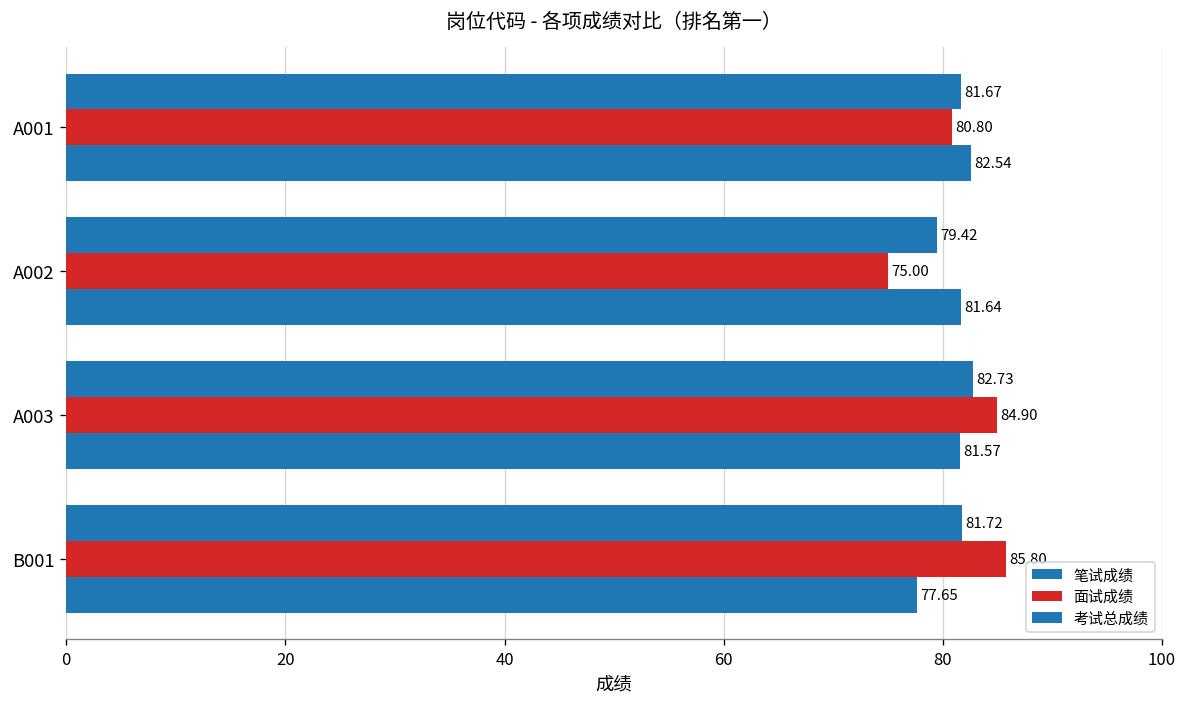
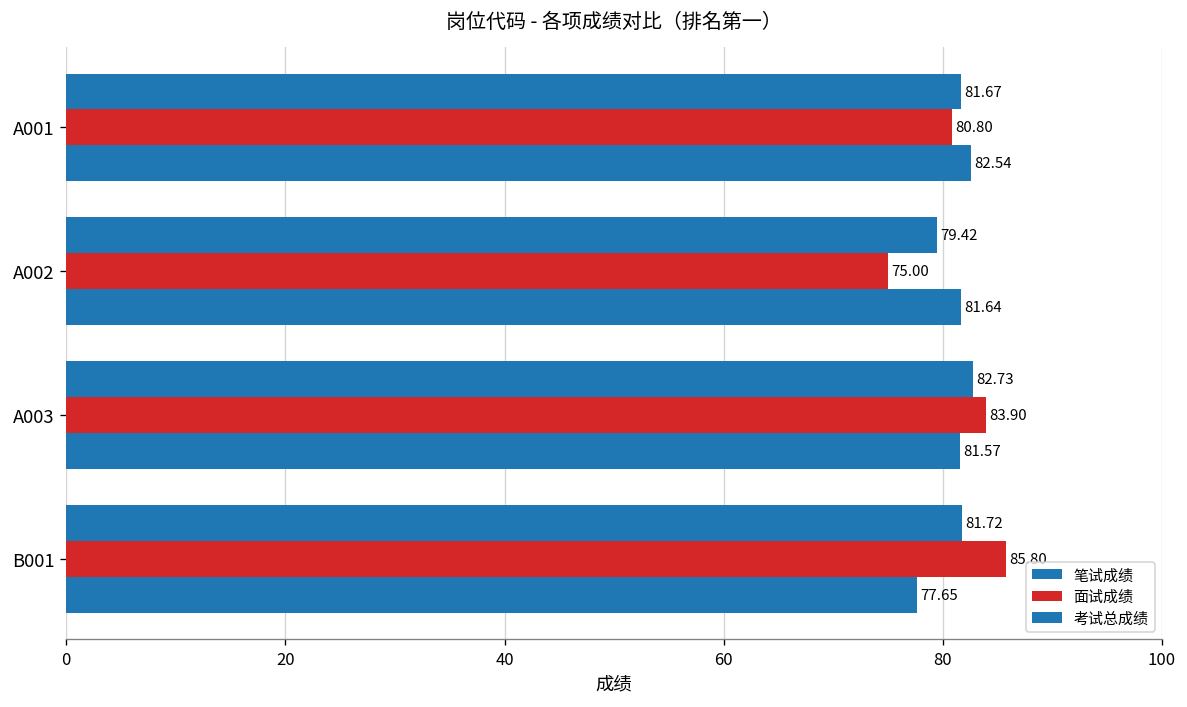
面试成绩, A003: 84.90 -> 83.90
